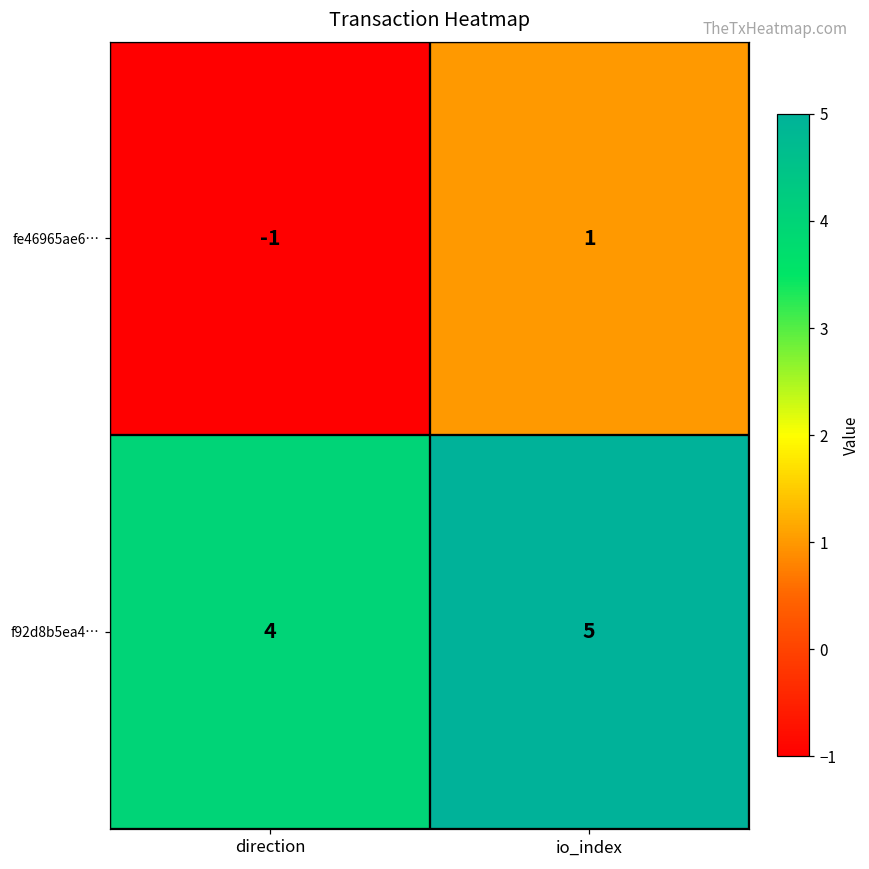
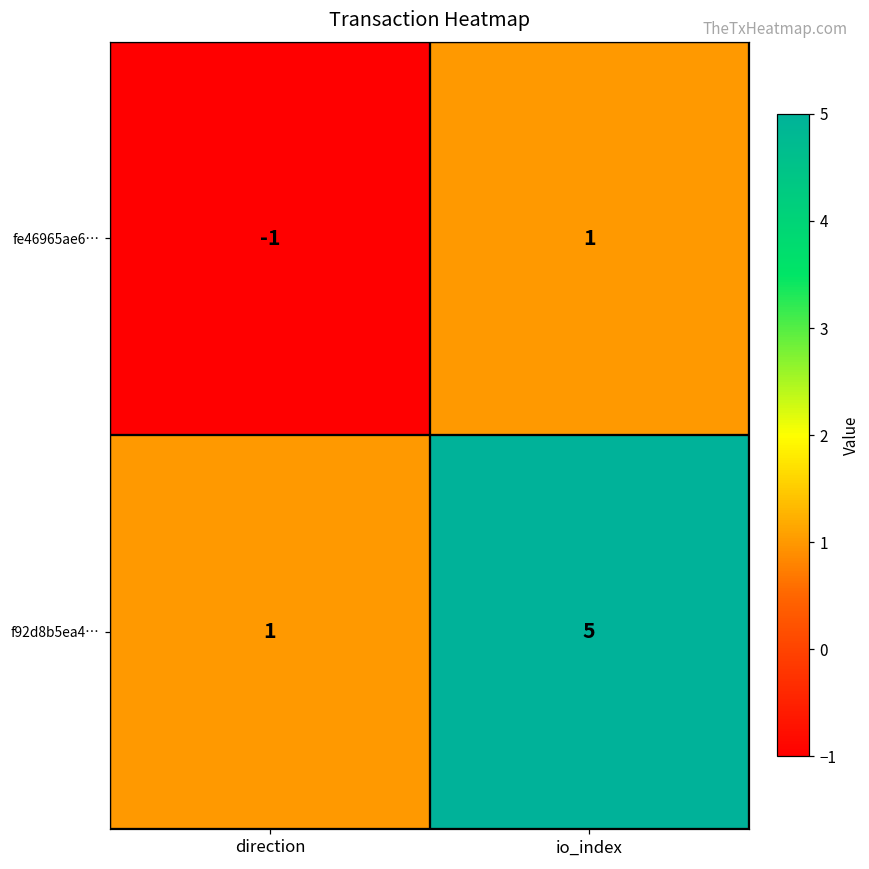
f92d8b5ea4…, direction: 4 -> 1
